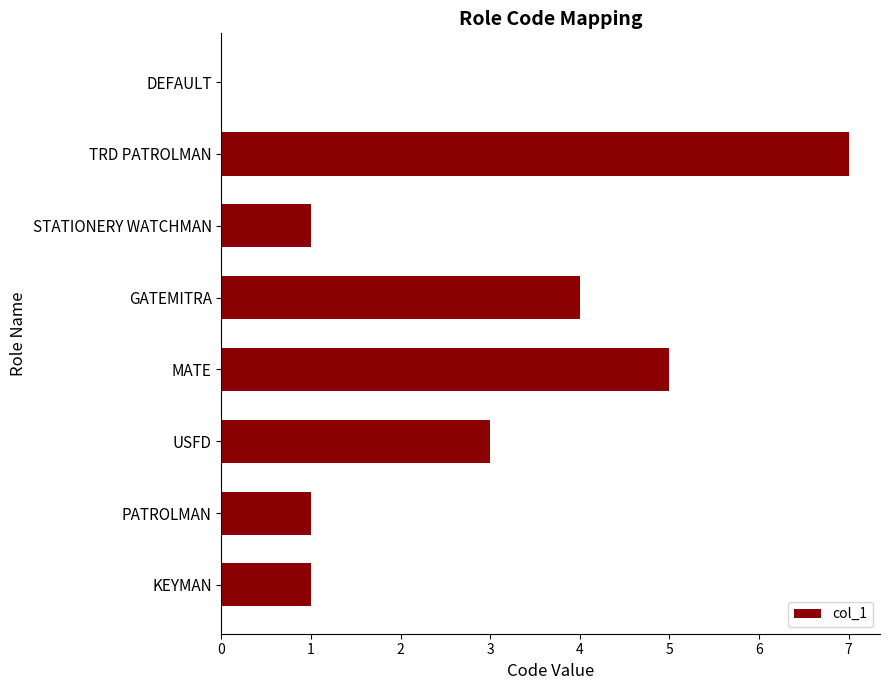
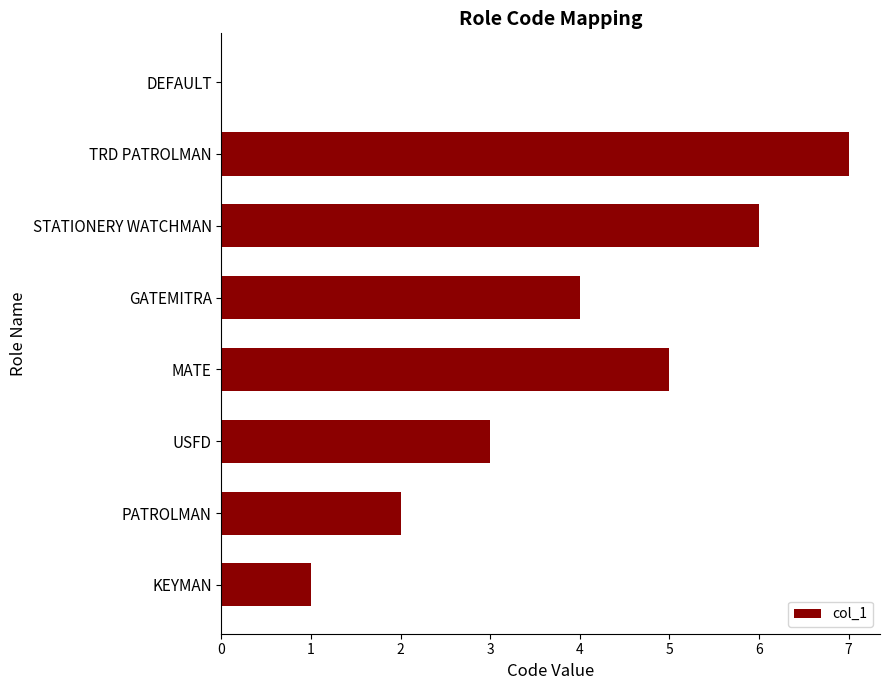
STATIONERY WATCHMAN: 1 -> 6
PATROLMAN: 1 -> 2
